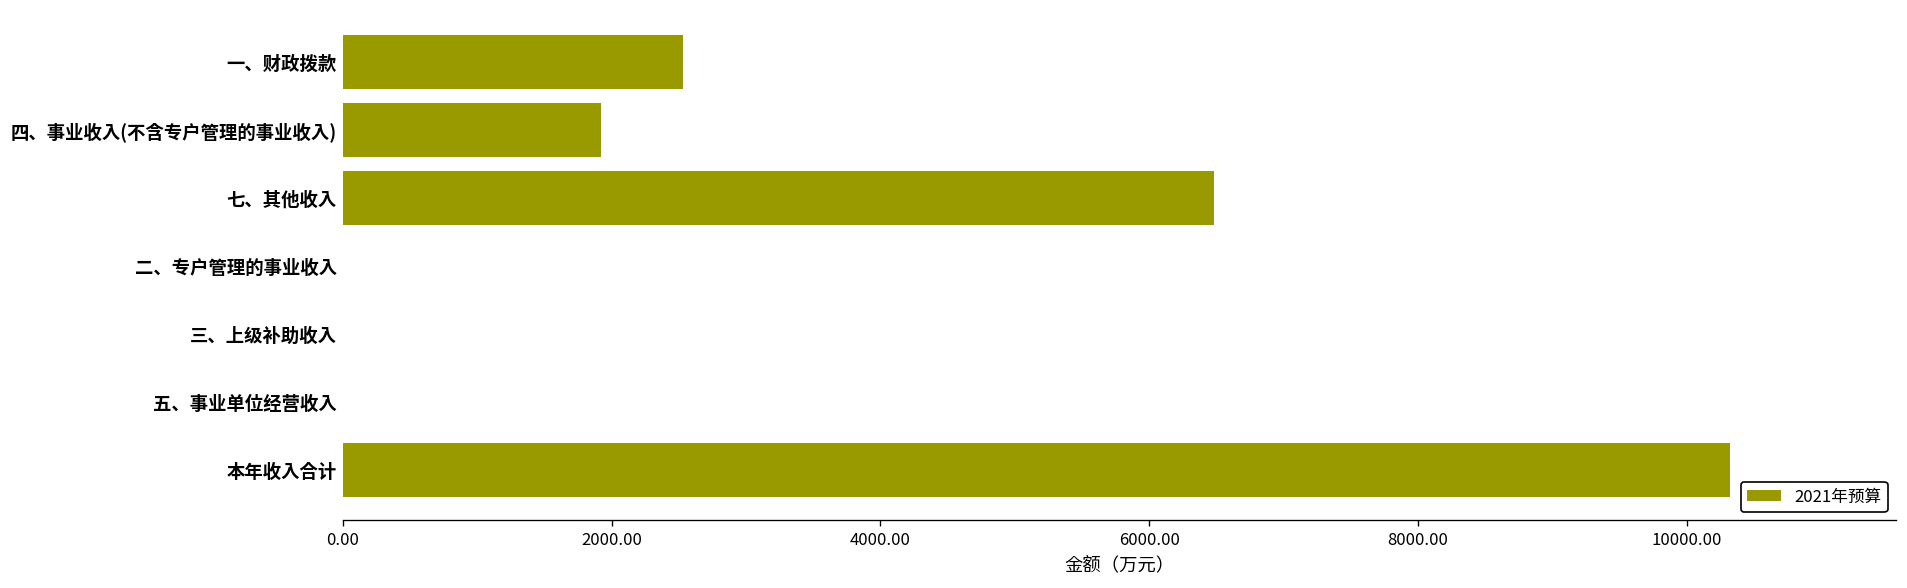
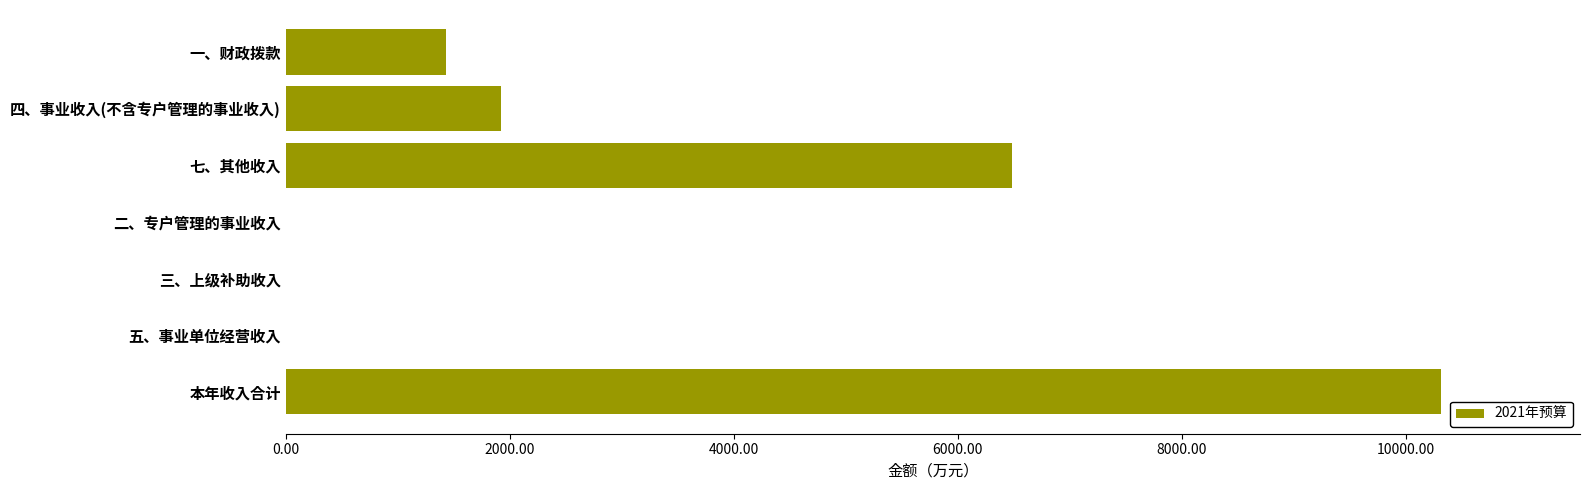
一、财政拨款: 2530 -> 1430
